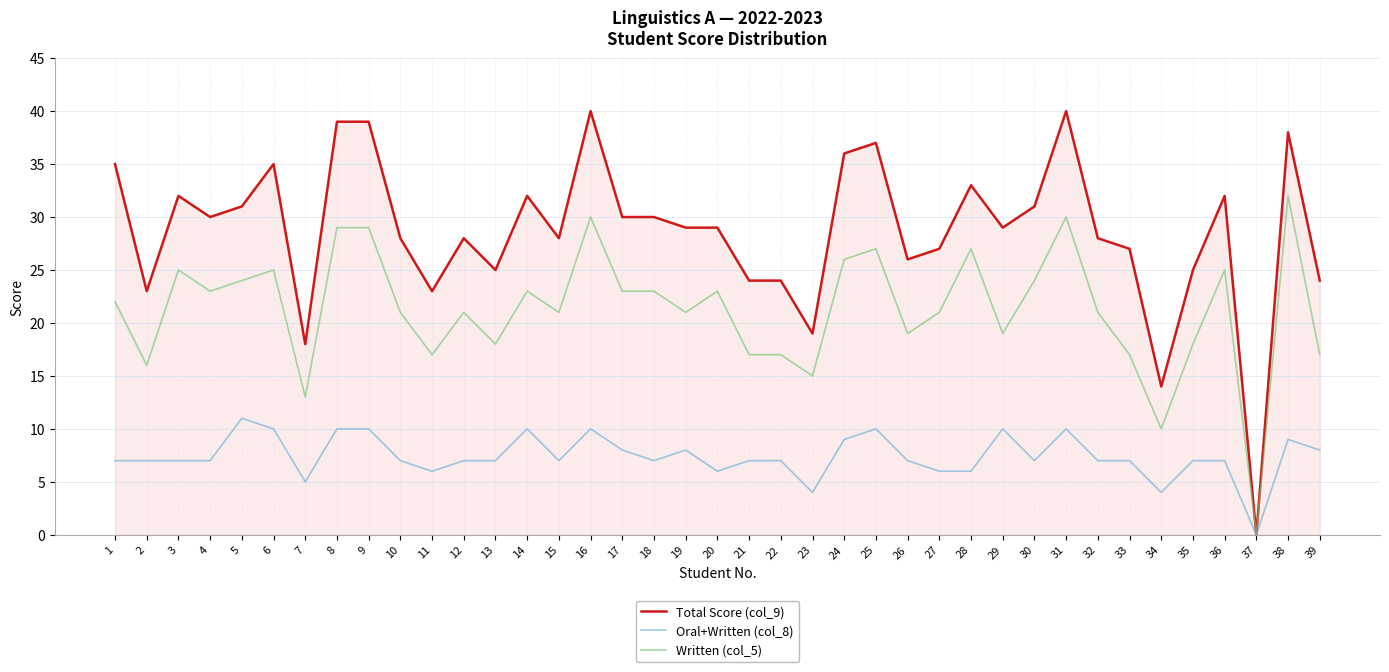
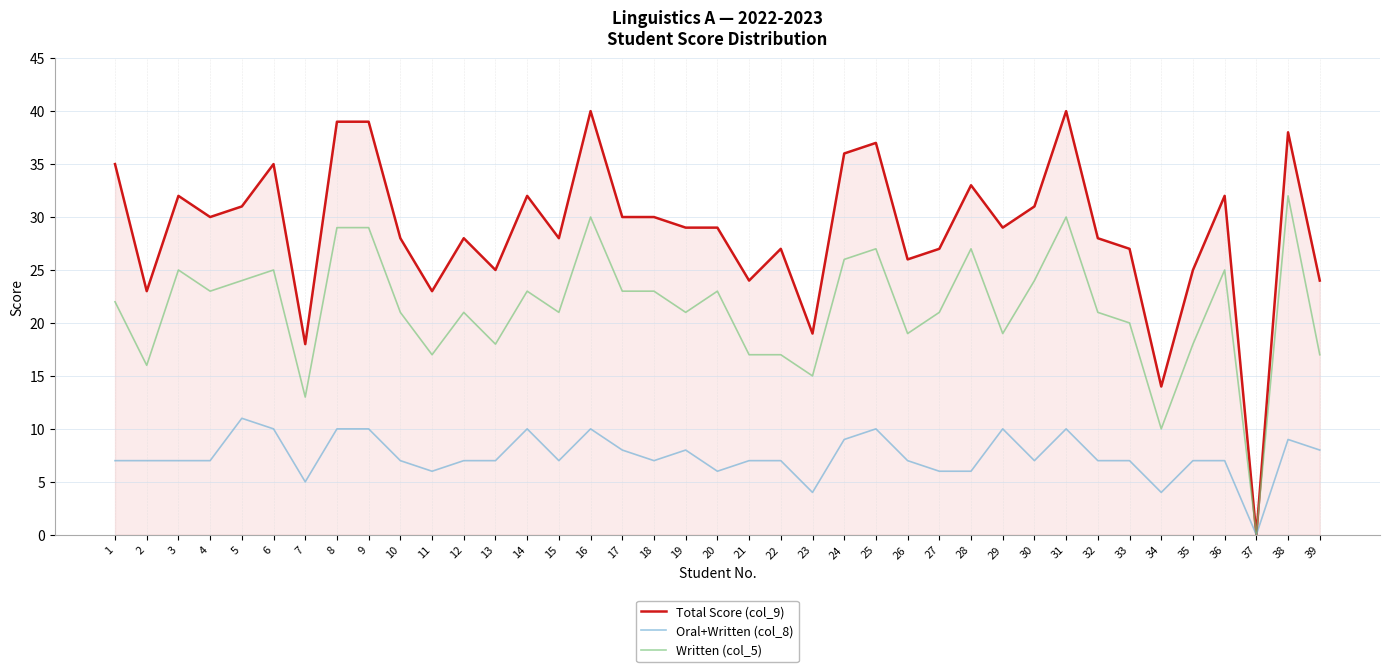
Total Score (col_9), 22: 24 -> 27
Written (col_5), 33: 17 -> 20
